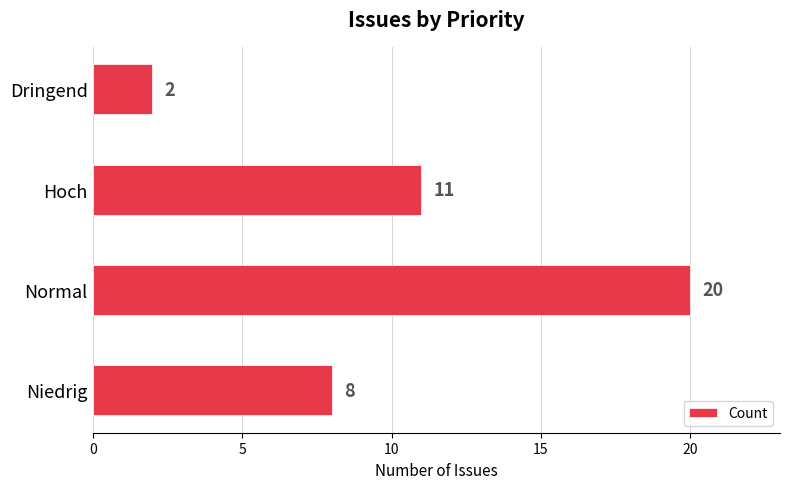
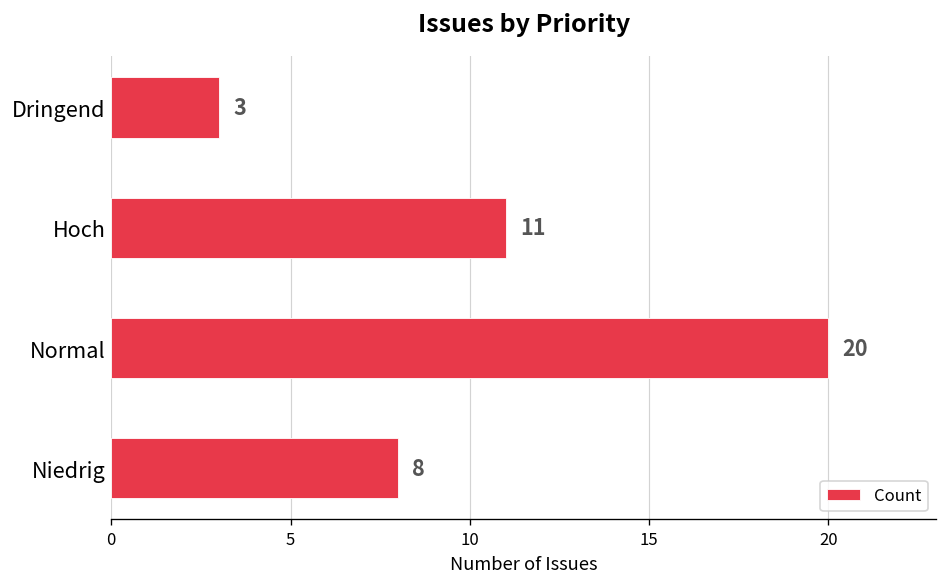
Dringend: 2 -> 3
